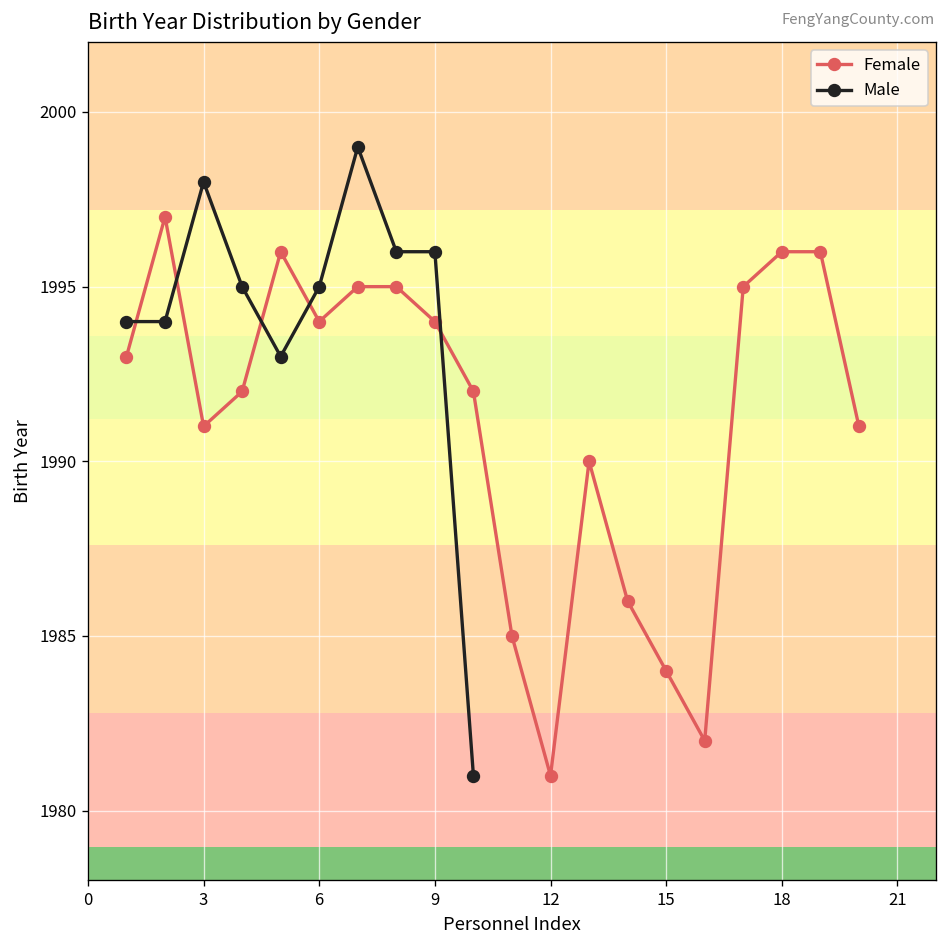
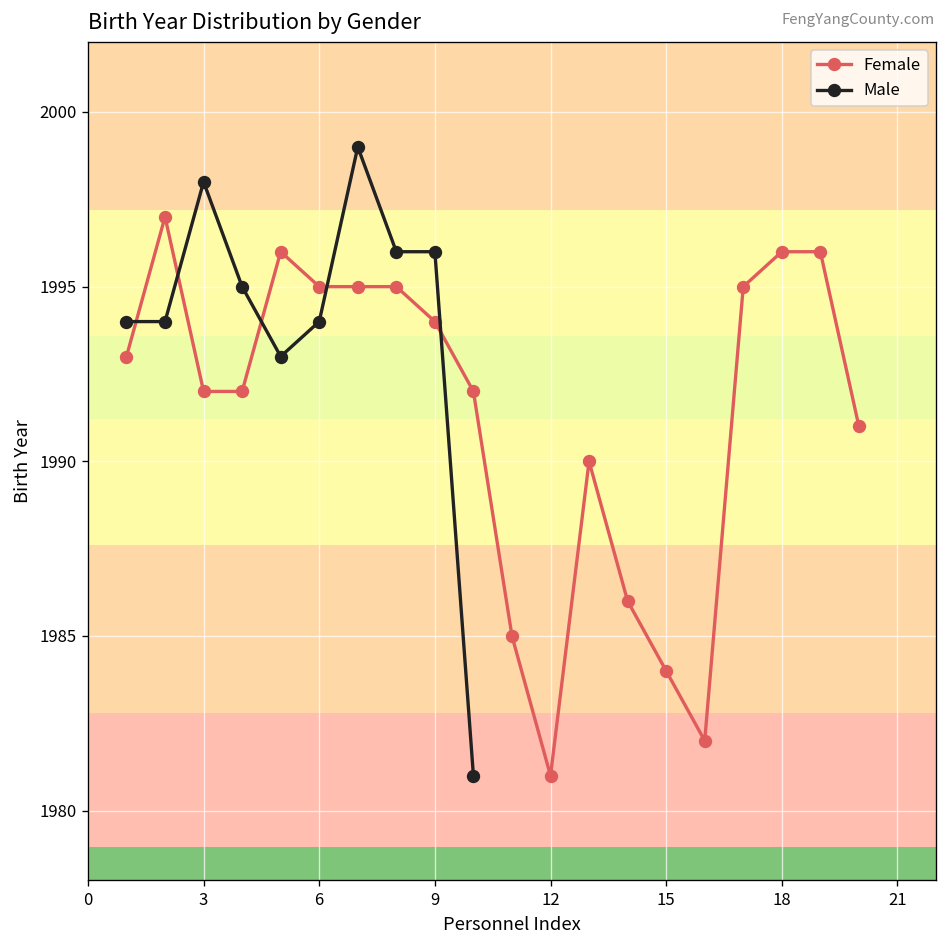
Female, 3: 1991 -> 1992
Female, 6: 1994 -> 1995
Male, 6: 1995 -> 1994
